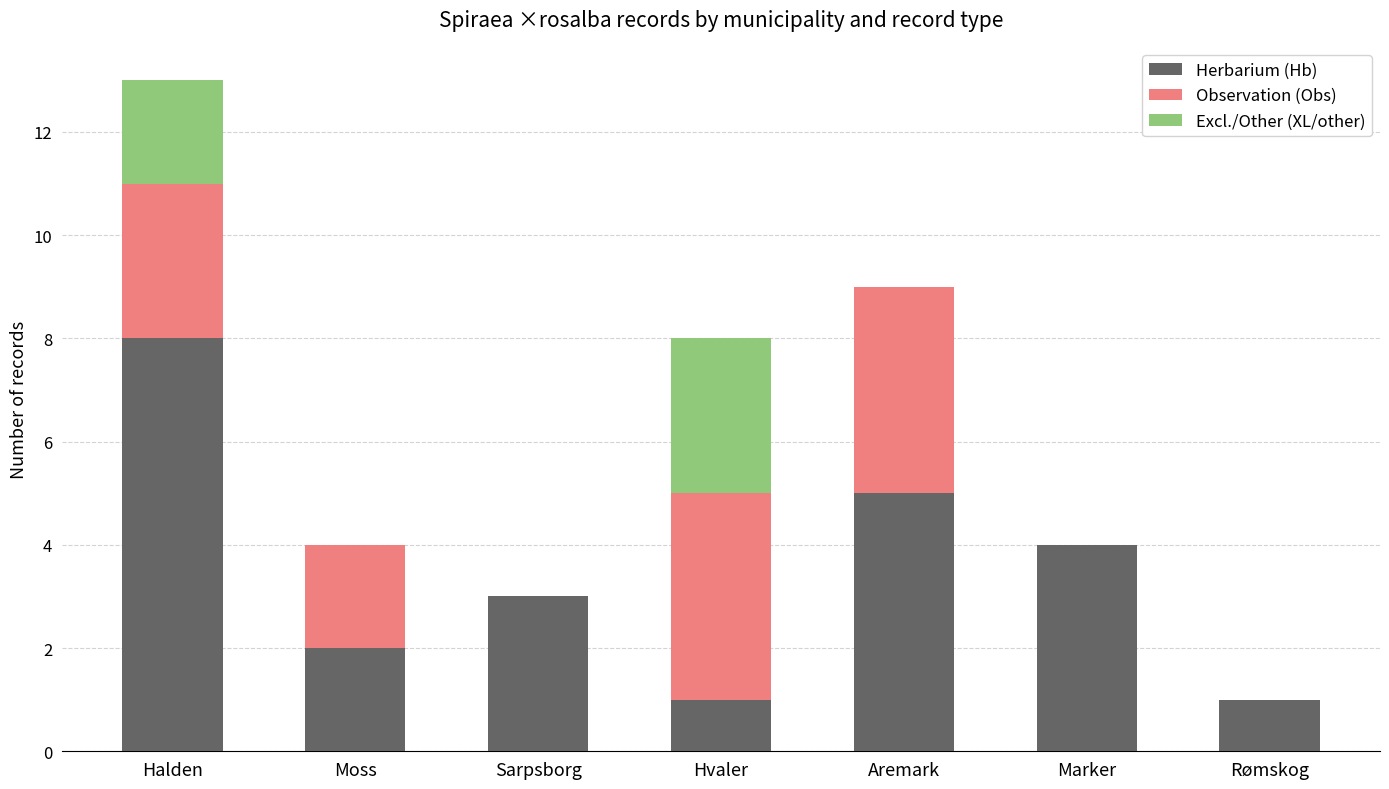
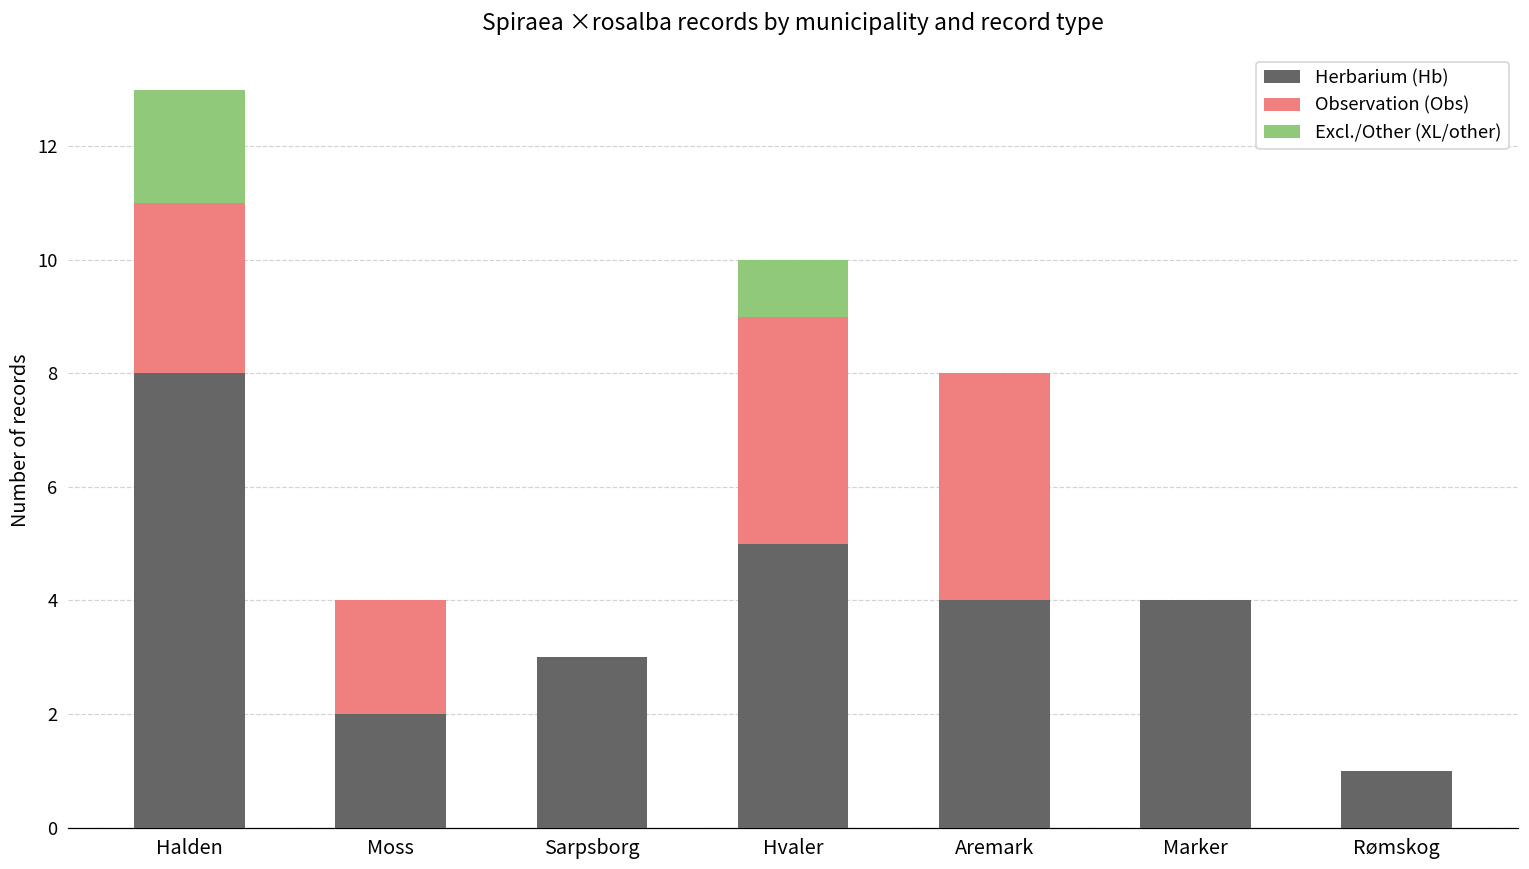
Herbarium (Hb), Hvaler: 1 -> 5
Excl./Other (XL/other), Hvaler: 3 -> 1
Herbarium (Hb), Aremark: 5 -> 4
